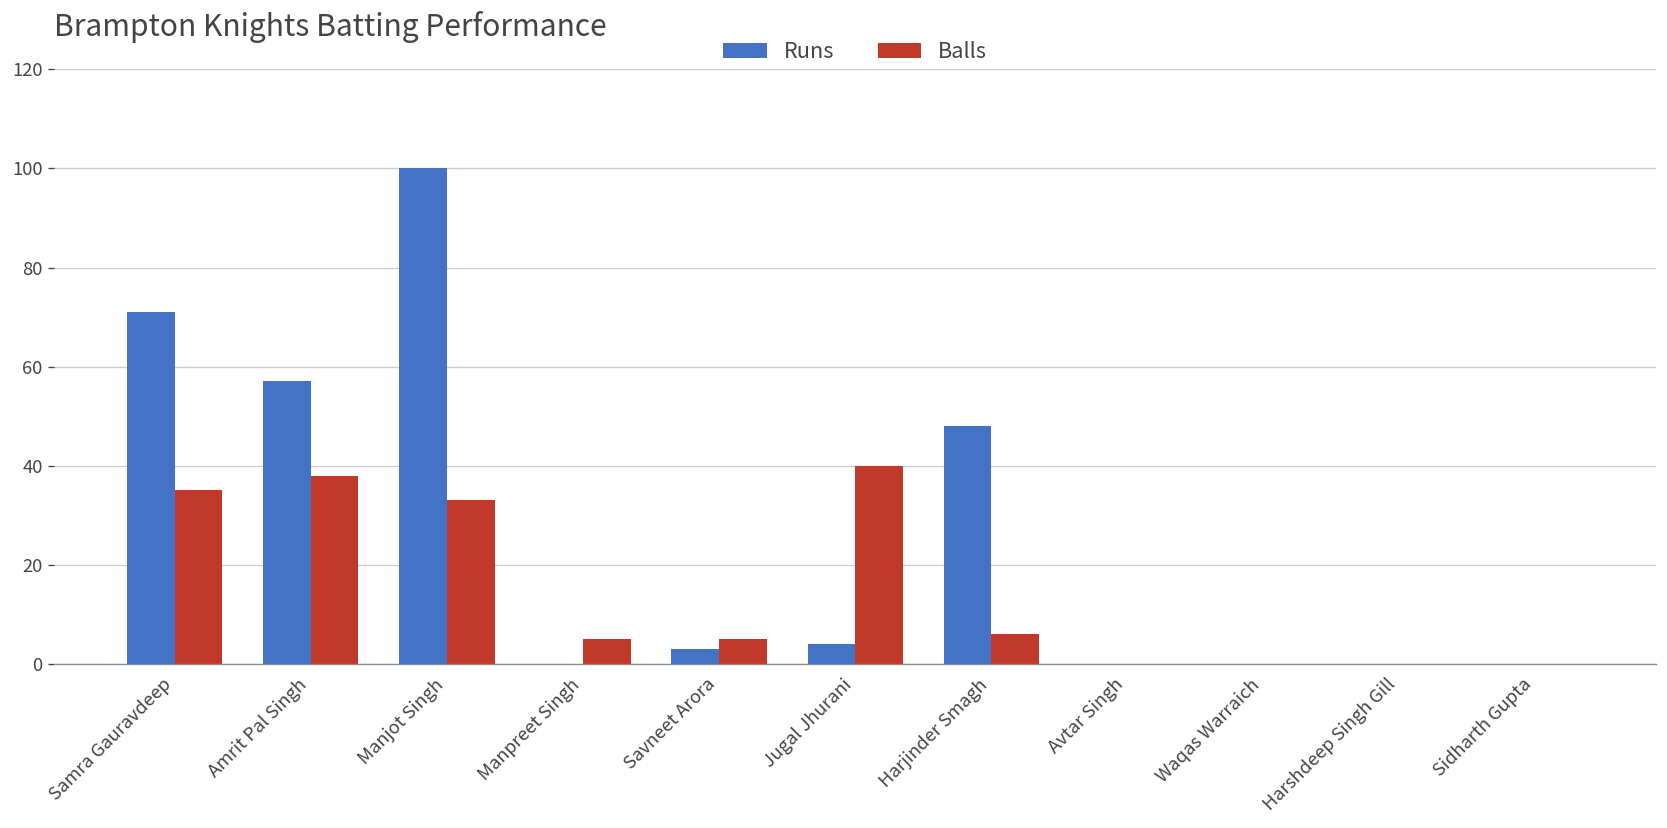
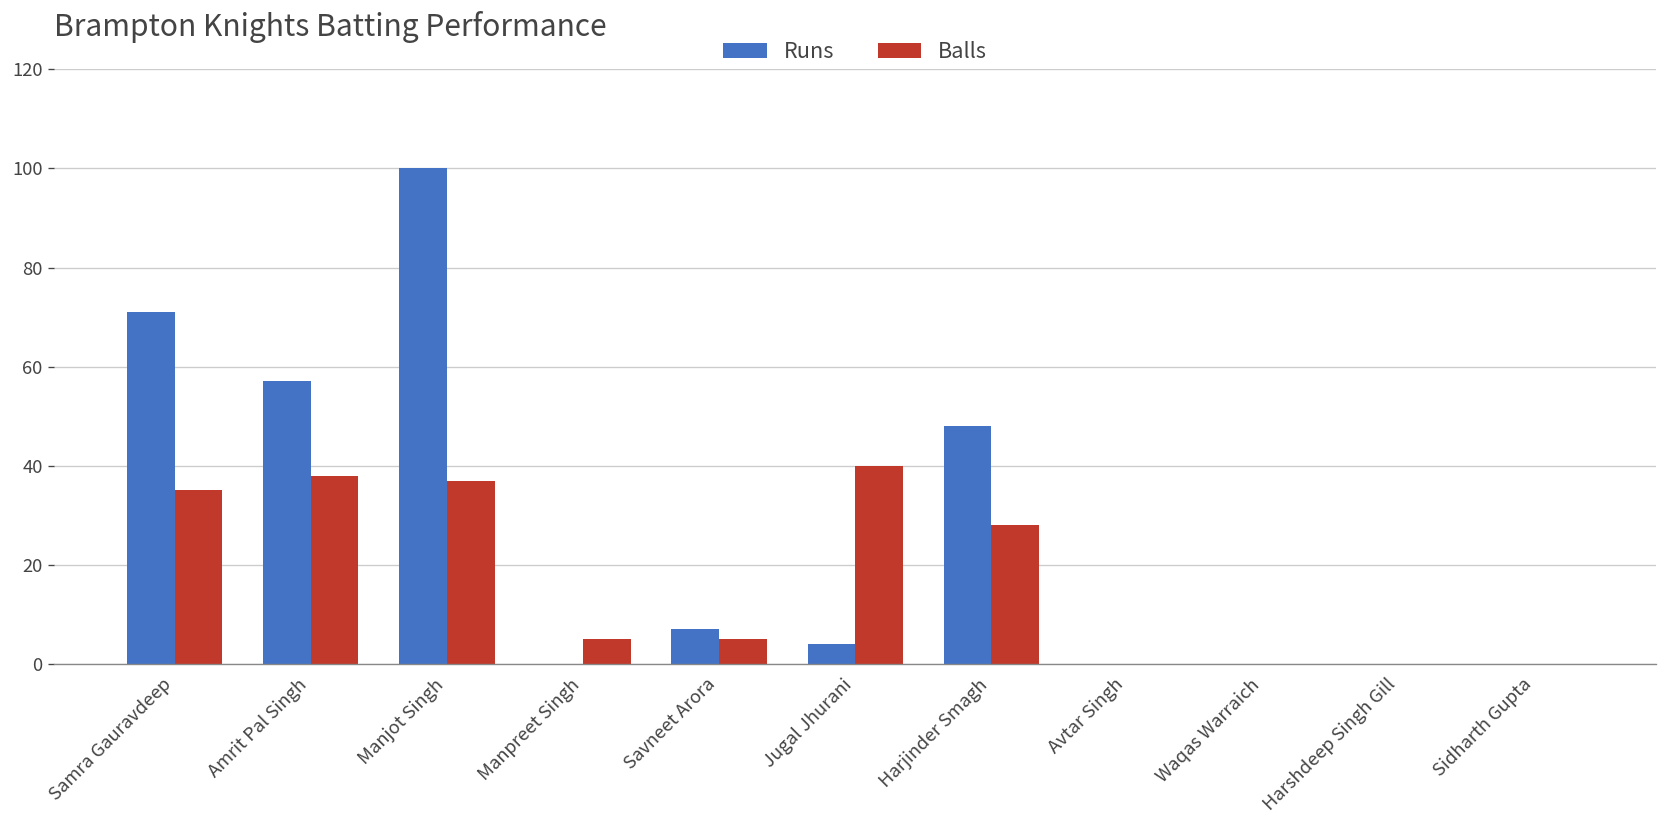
Balls, Manjot Singh: 33 -> 37
Runs, Savneet Arora: 3 -> 7
Balls, Harjinder Smagh: 6 -> 28
